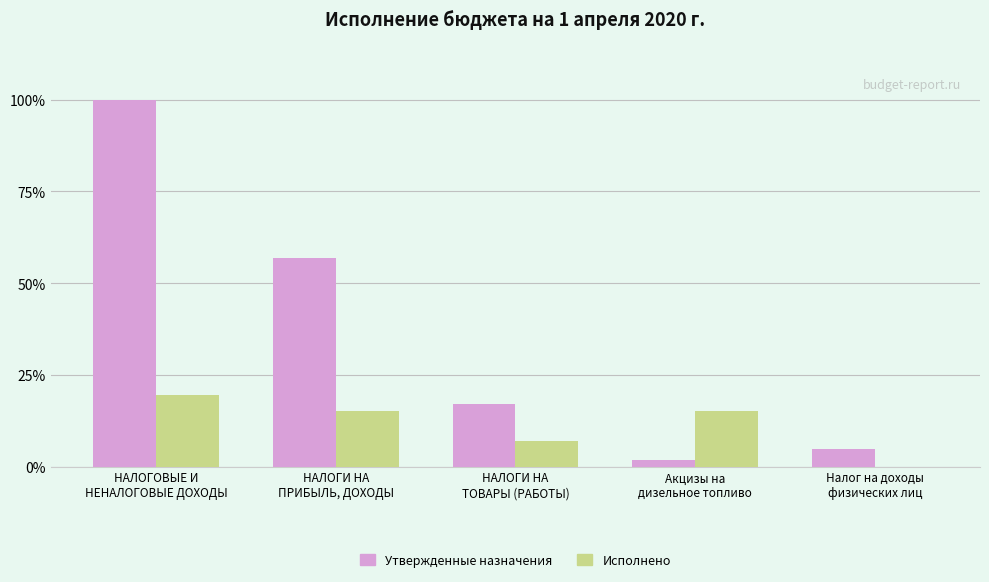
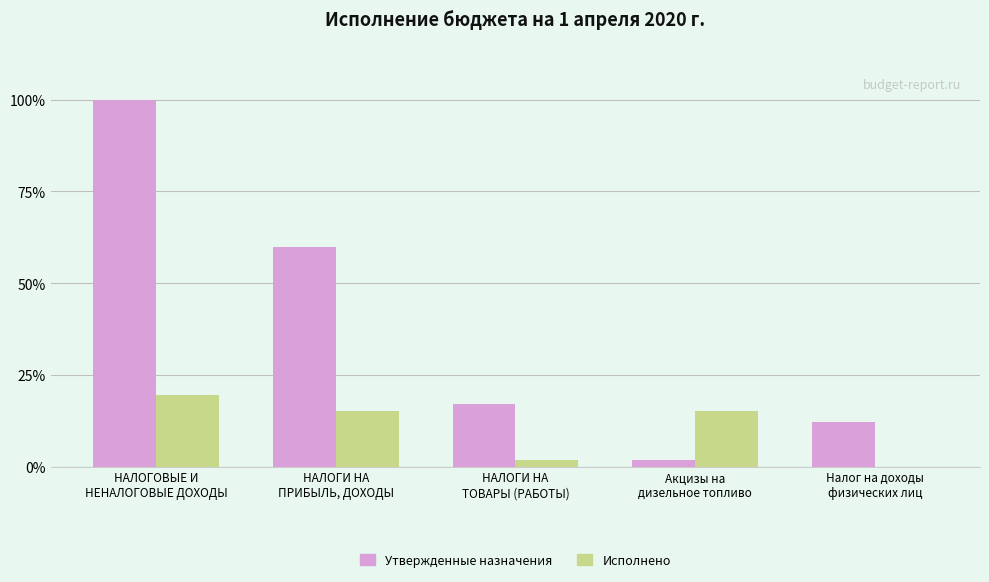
Утвержденные назначения, НАЛОГИ НА ПРИБЫЛЬ, ДОХОДЫ: 57% -> 60%
Исполнено, НАЛОГИ НА ТОВАРЫ (РАБОТЫ): 7% -> 2%
Утвержденные назначения, Налог на доходы физических лиц: 5% -> 12%
